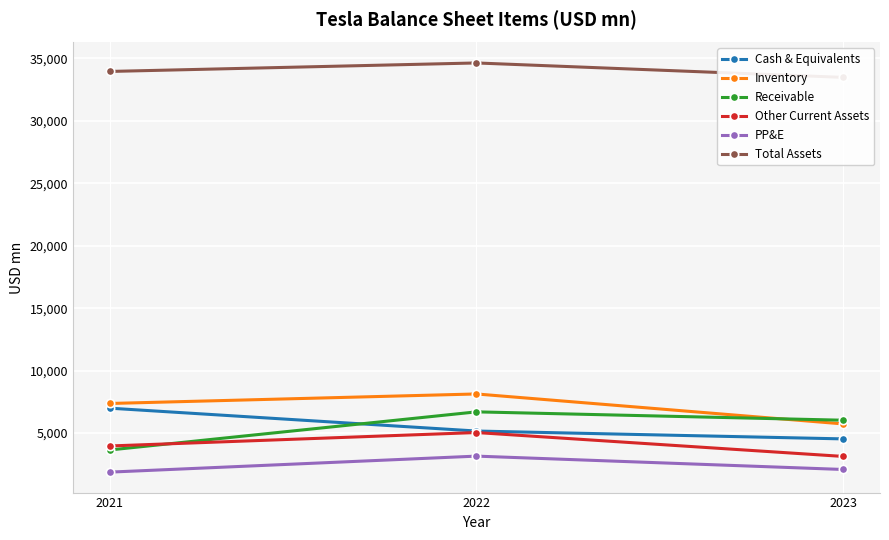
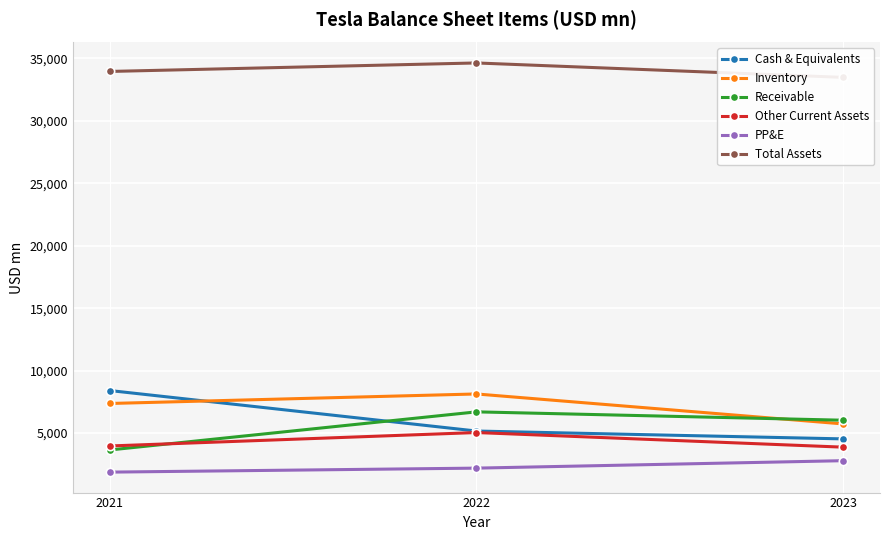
Cash & Equivalents, 2021: 7,000 -> 8,400
PP&E, 2022: 3,200 -> 2,200
Other Current Assets, 2023: 3,100 -> 3,900
PP&E, 2023: 2,100 -> 2,800
